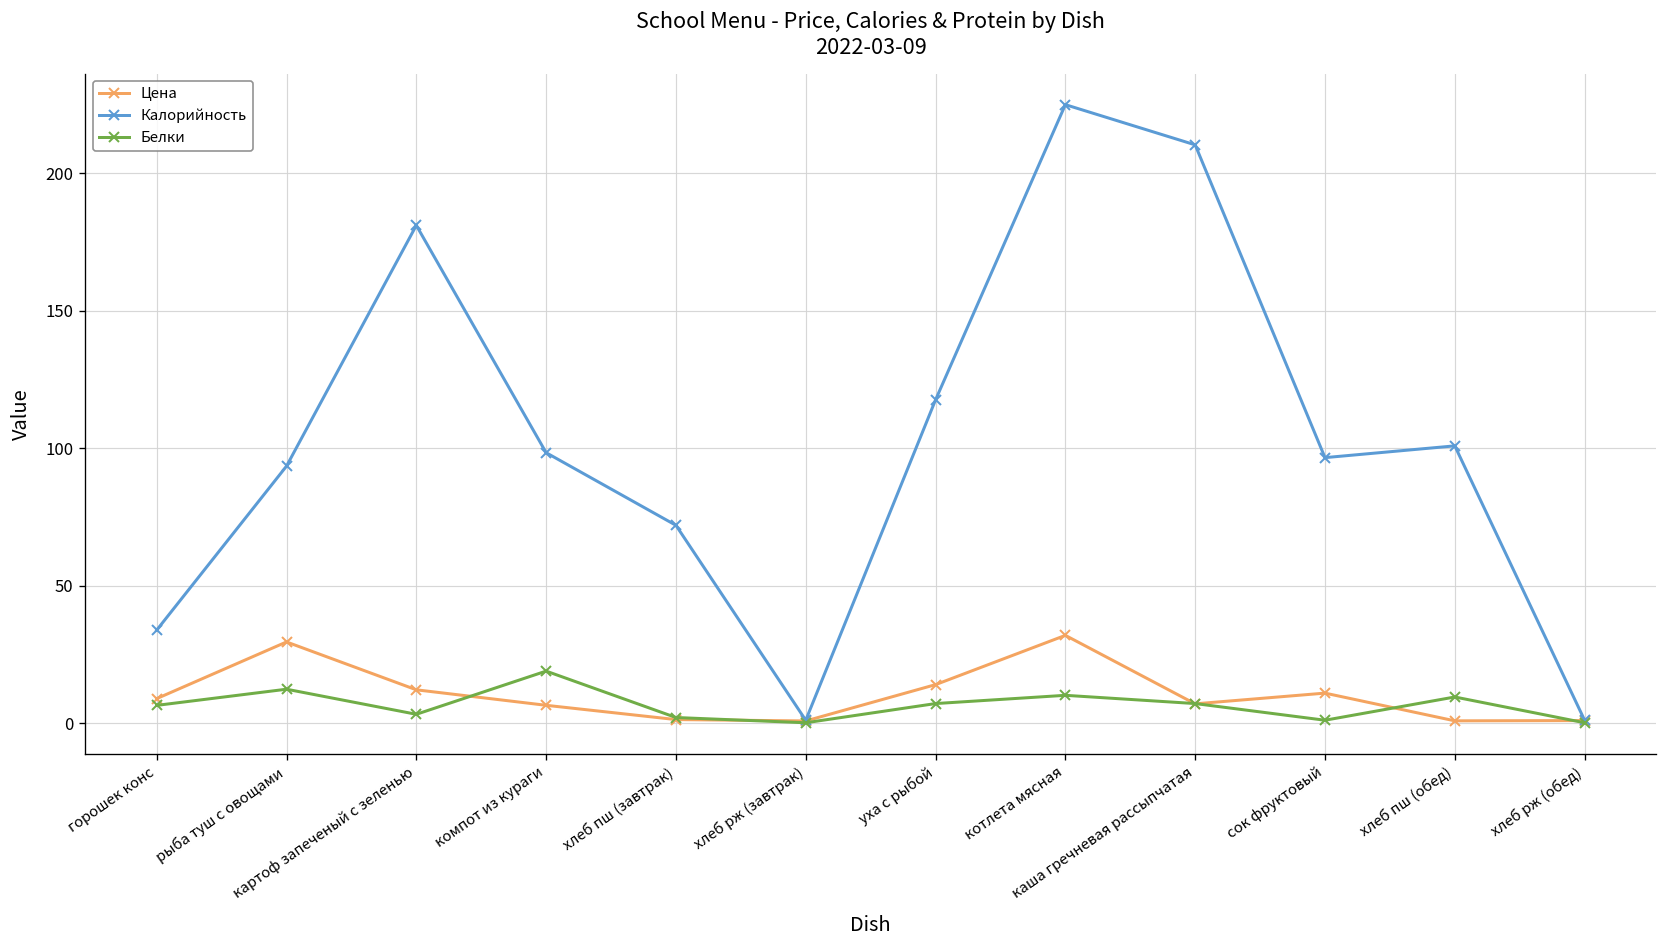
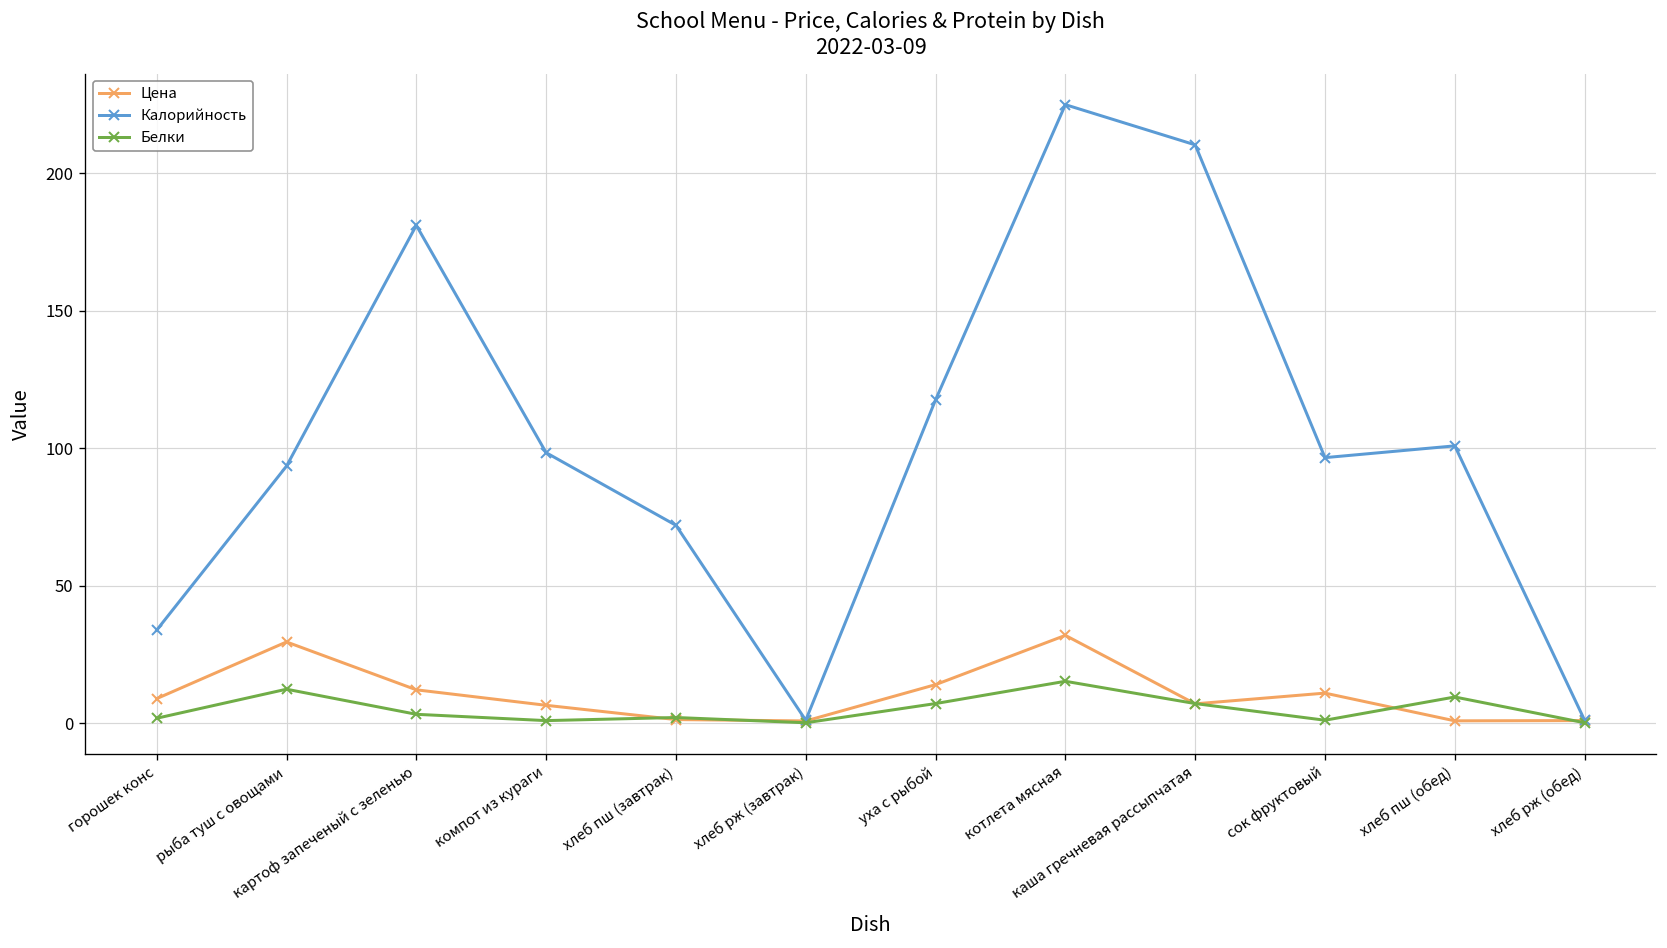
Белки, горошек конс: 7 -> 2
Белки, компот из кураги: 19 -> 1
Белки, котлета мясная: 10 -> 15
